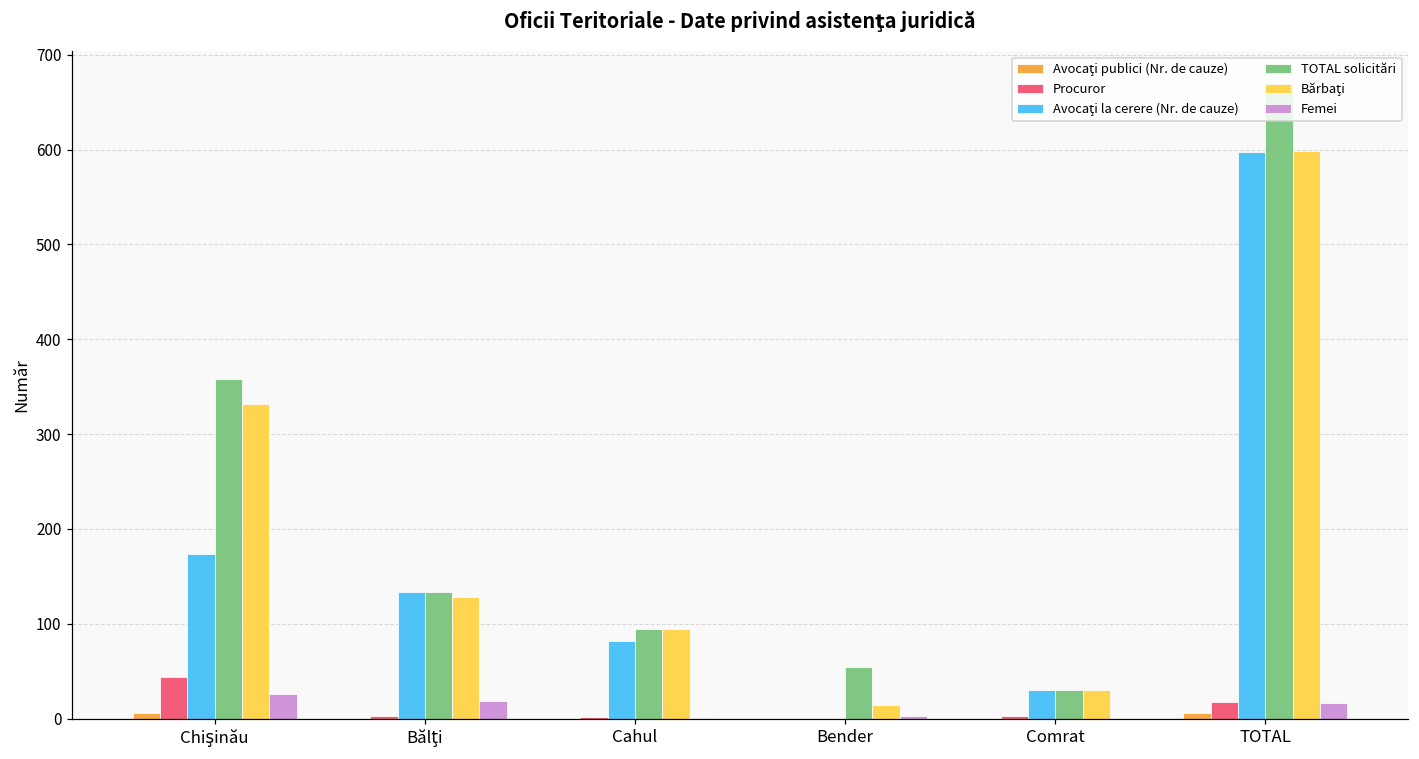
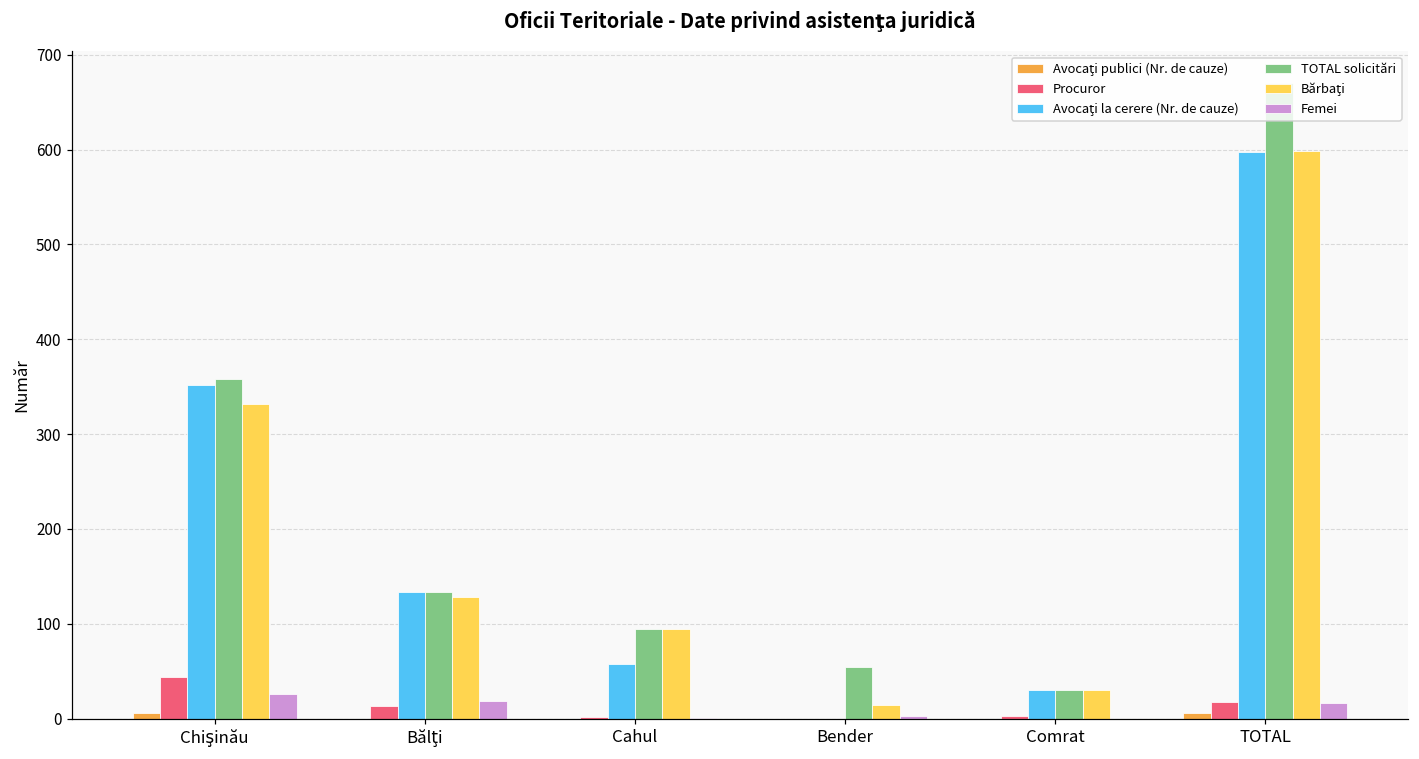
Avocaţi la cerere (Nr. de cauze), Chişinău: 170 -> 350
Procuror, Bălţi: 0 -> 10
Avocaţi la cerere (Nr. de cauze), Cahul: 80 -> 60
